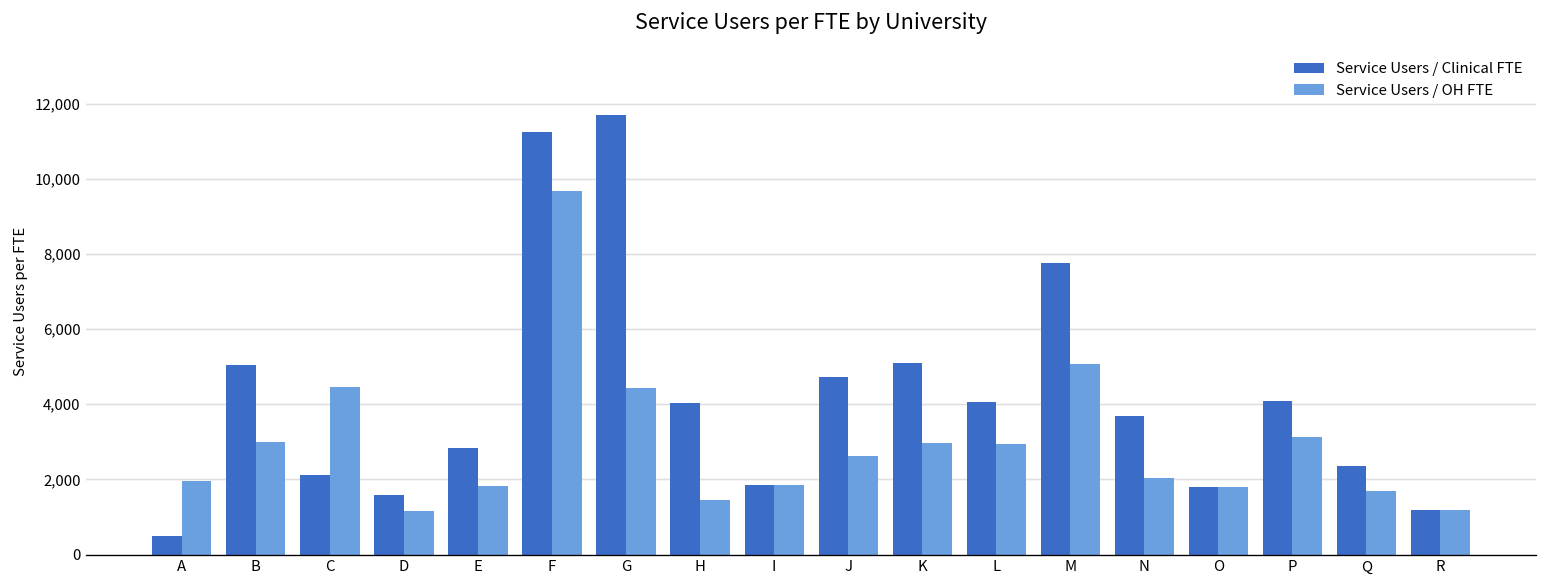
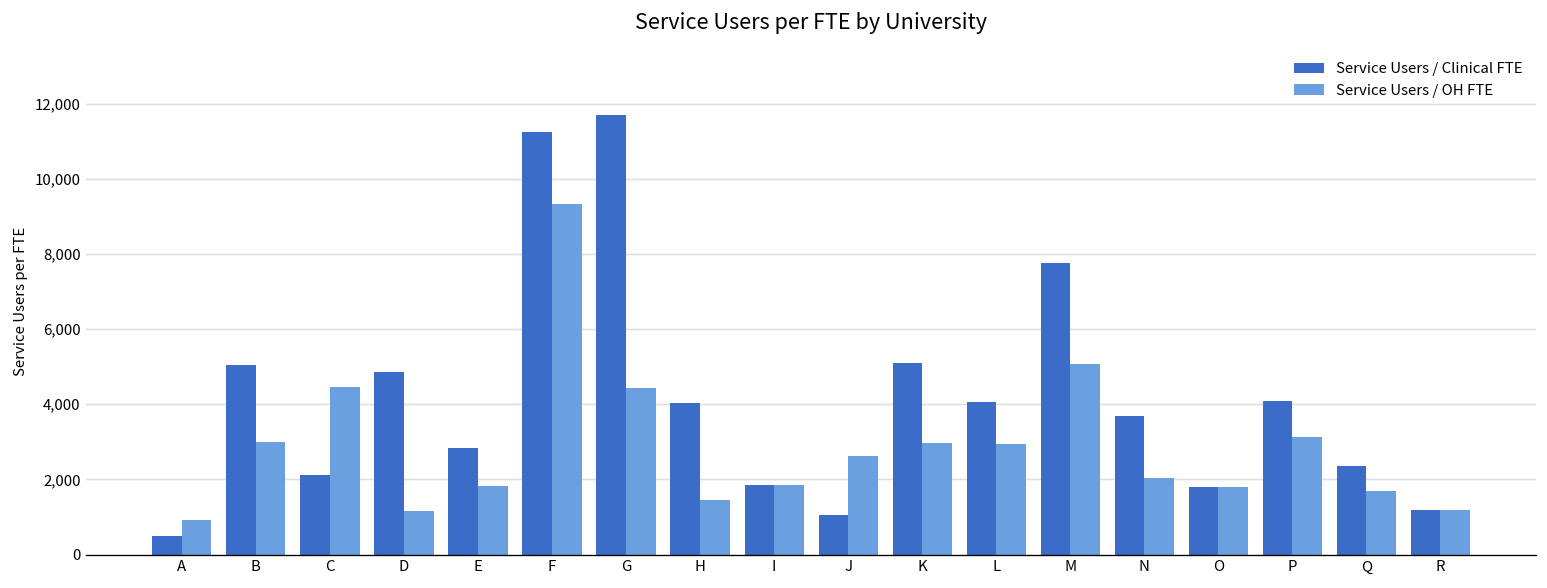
Service Users / OH FTE, A: 2,000 -> 900
Service Users / Clinical FTE, D: 1,600 -> 4,900
Service Users / OH FTE, F: 9,700 -> 9,300
Service Users / Clinical FTE, J: 4,700 -> 1,100
